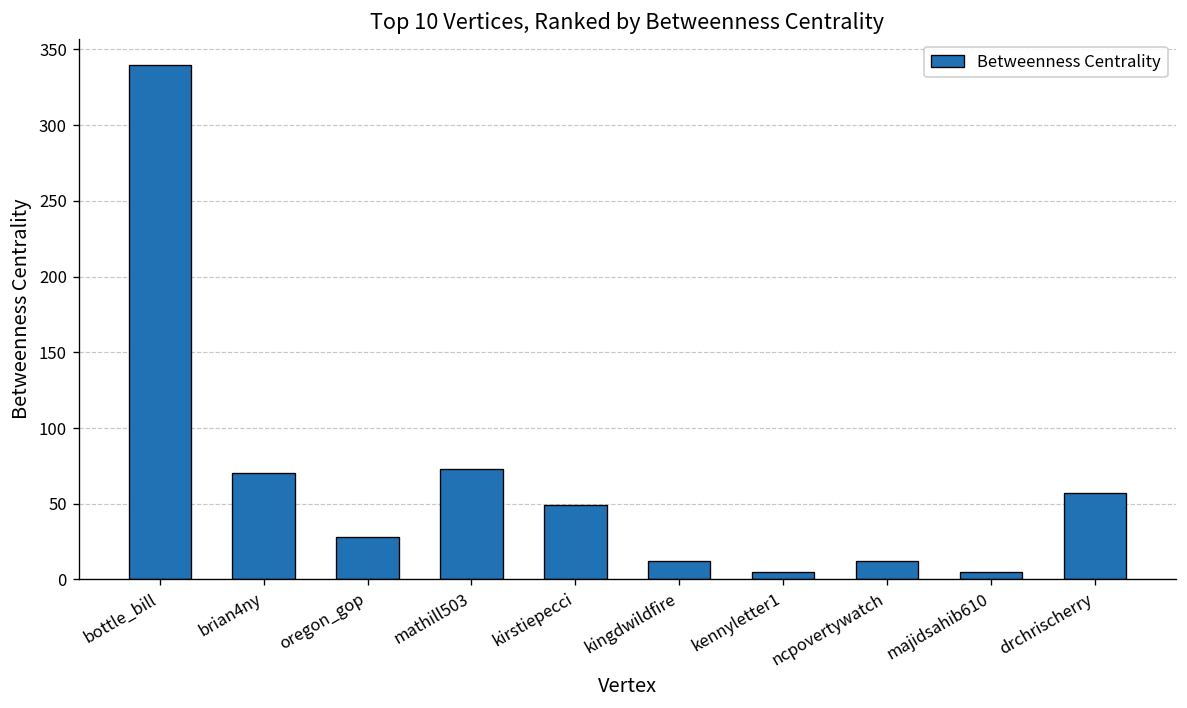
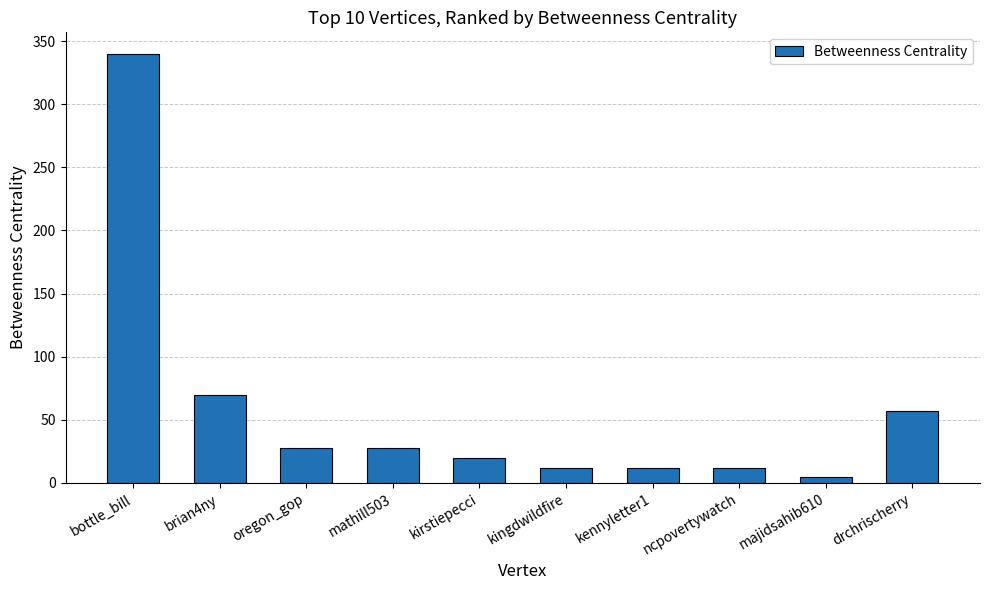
mathill503: 73 -> 28
kirstiepecci: 49 -> 20
kennyletter1: 5 -> 12
